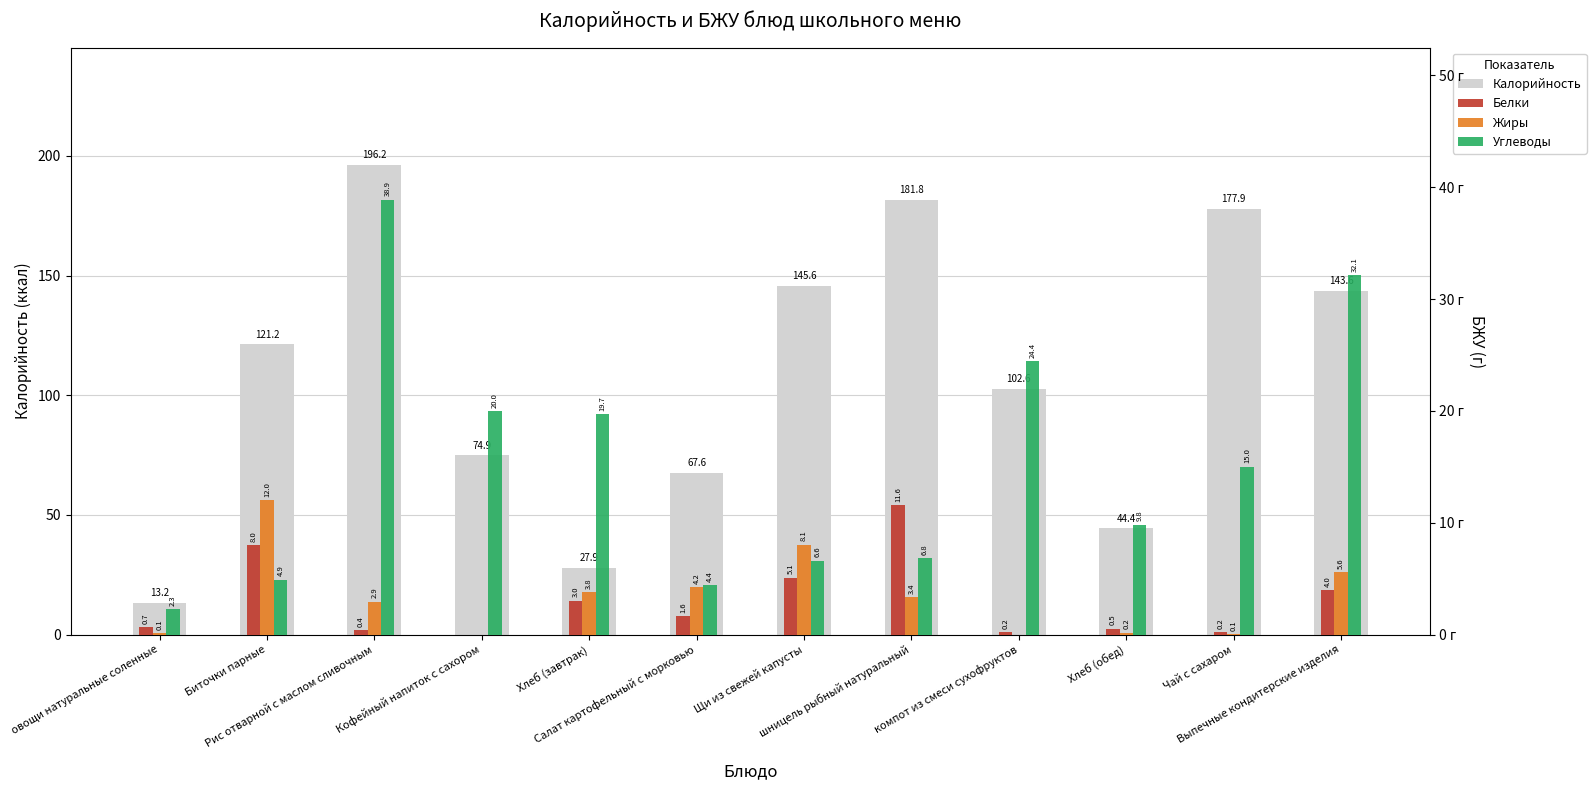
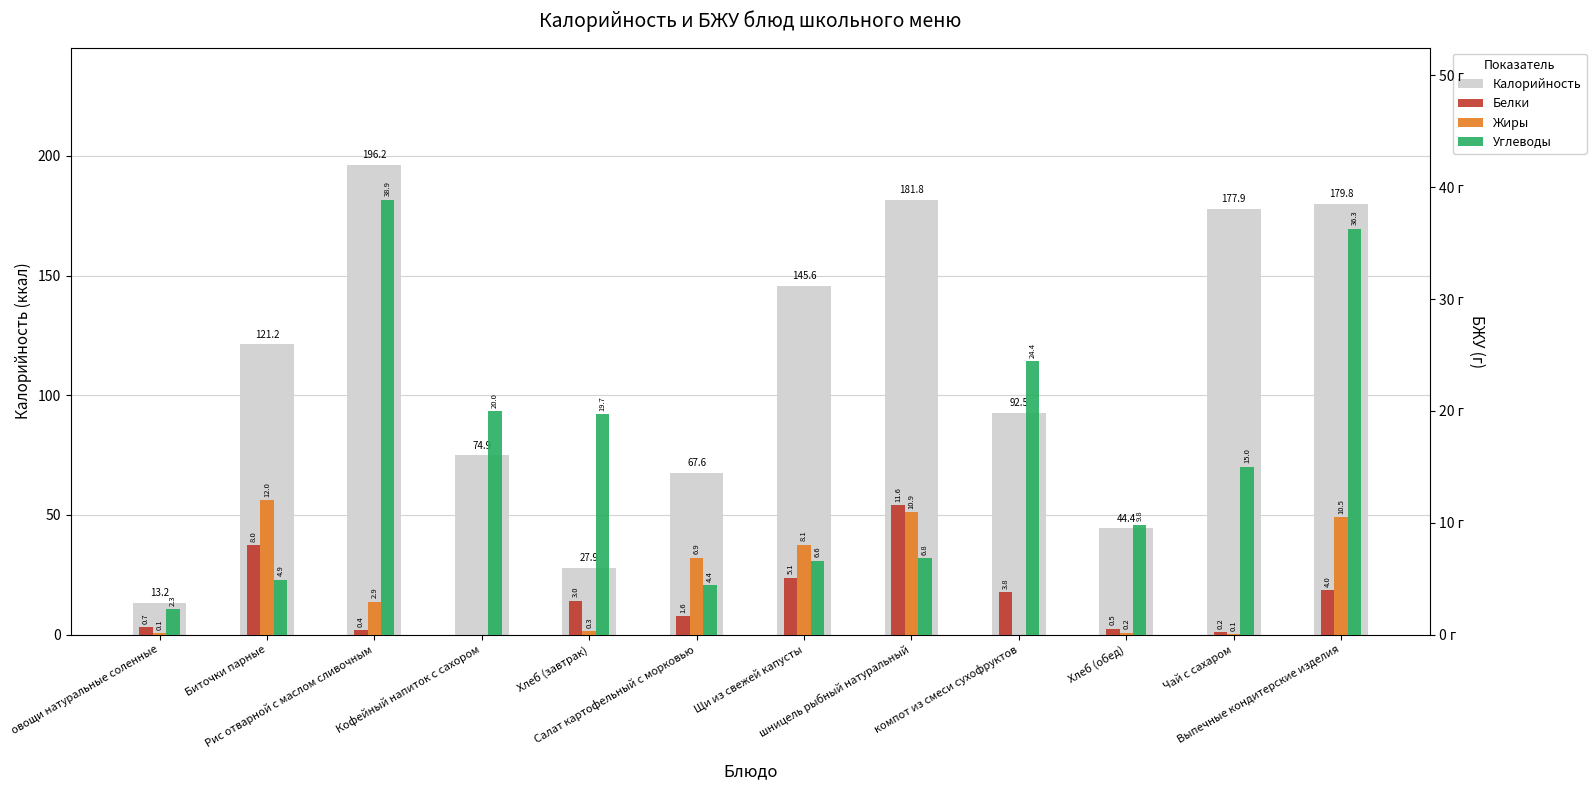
Калорийность, компот из смеси сухофруктов: 102.6 -> 92.5
Калорийность, Выпечные кондитерские изделия: 143.6 -> 179.8
Жиры, Хлеб (завтрак): 3.8 -> 0.3
Жиры, Салат картофельный с морковью: 4.2 -> 6.9
Жиры, шницель рыбный натуральный: 3.4 -> 10.9
Белки, компот из смеси сухофруктов: 0.2 -> 3.8
Жиры, Выпечные кондитерские изделия: 5.6 -> 10.5
Углеводы, Выпечные кондитерские изделия: 32.1 -> 36.3
